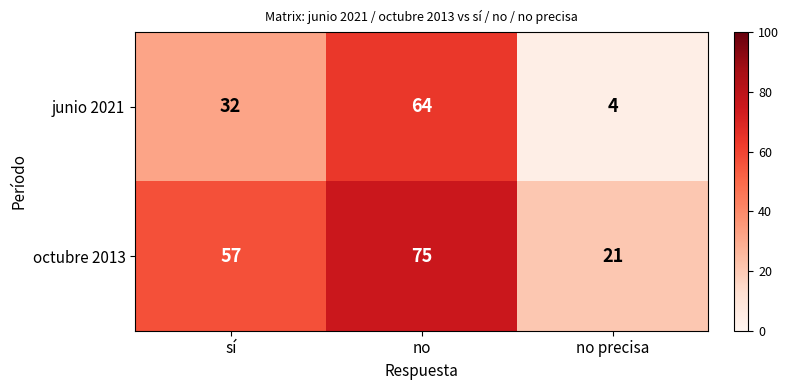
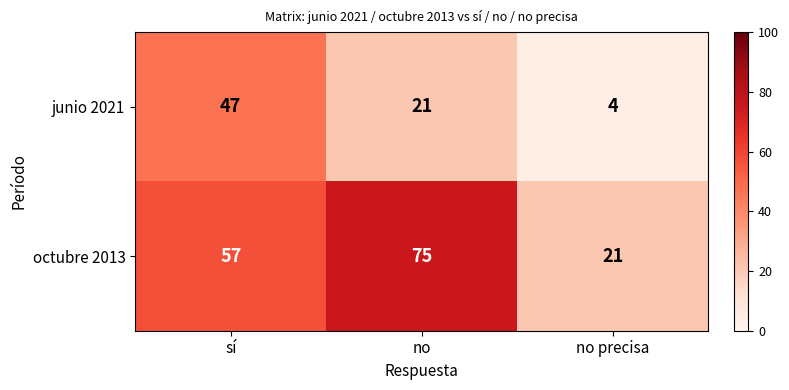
junio 2021, sí: 32 -> 47
junio 2021, no: 64 -> 21
